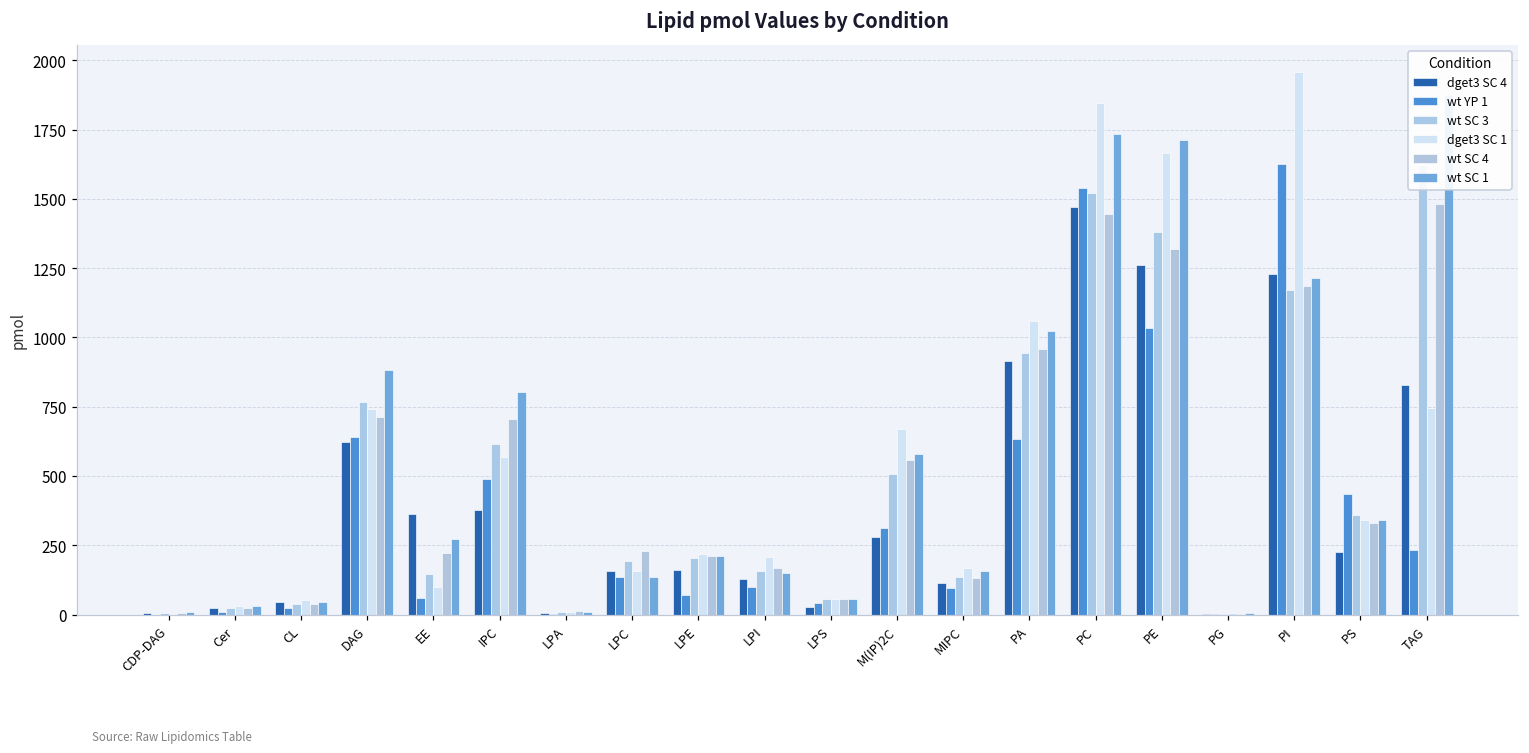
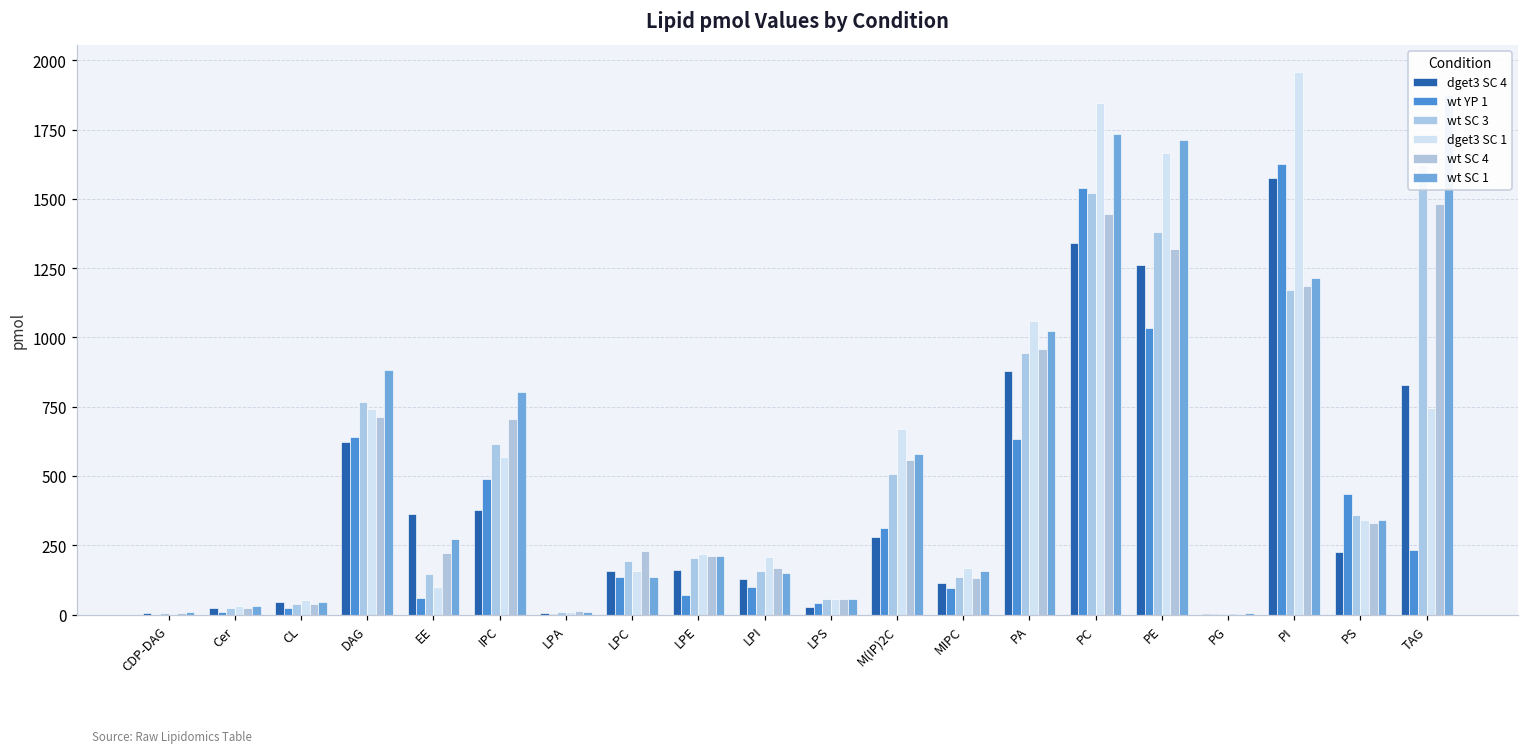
dget3 SC 4, PA: 910 -> 880
dget3 SC 4, PC: 1470 -> 1340
dget3 SC 4, PI: 1230 -> 1570
